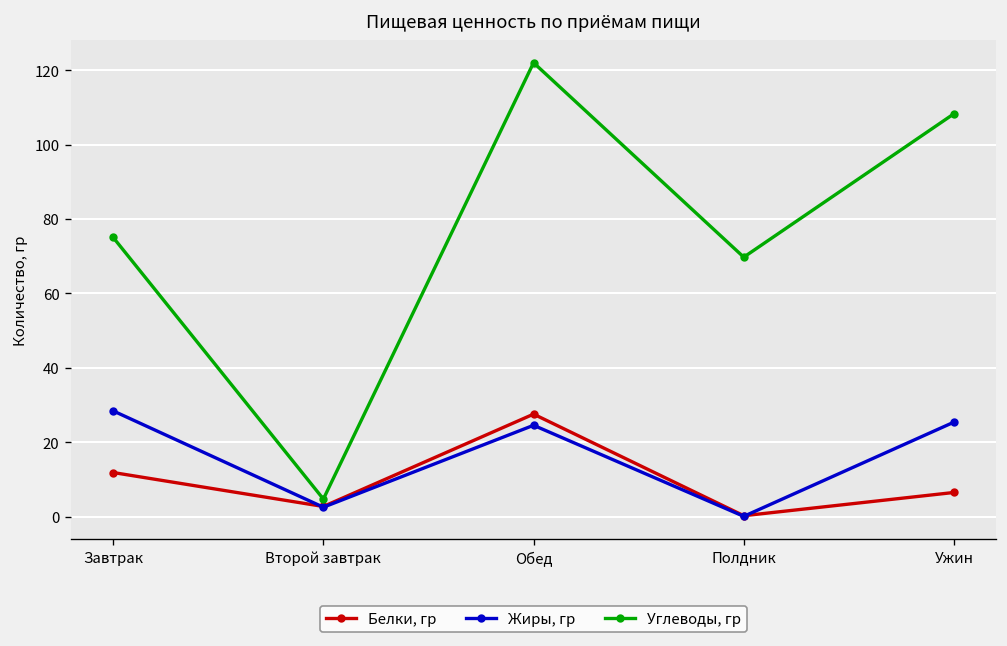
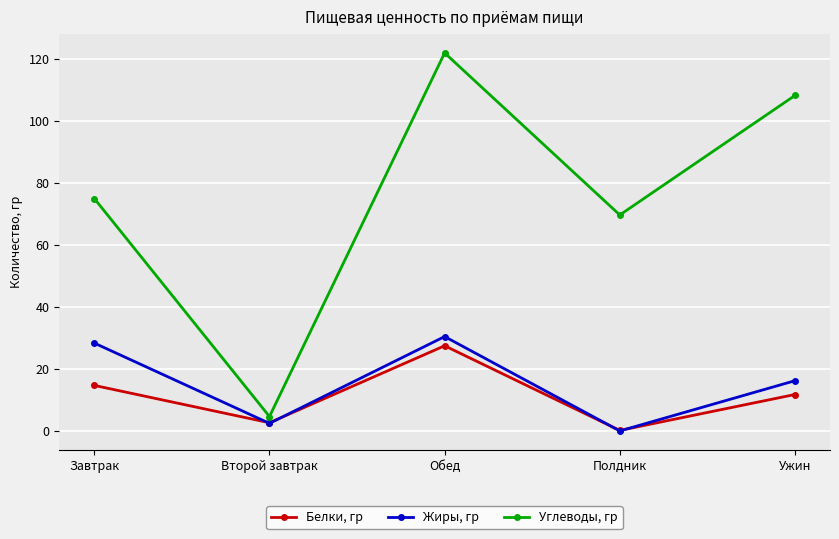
Белки, гр, Завтрак: 12 -> 15
Жиры, гр, Обед: 25 -> 31
Белки, гр, Ужин: 6 -> 12
Жиры, гр, Ужин: 25 -> 16
